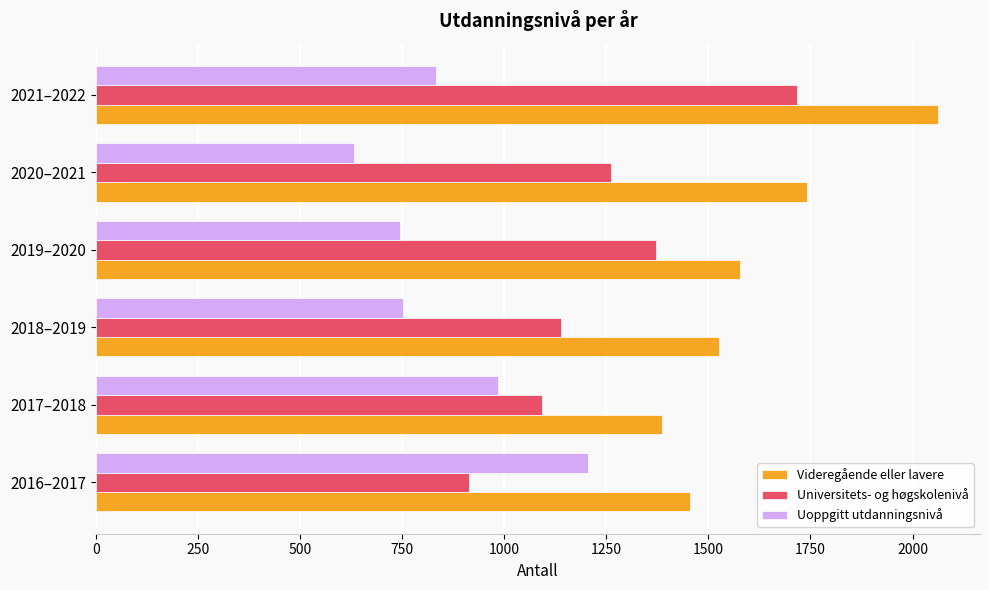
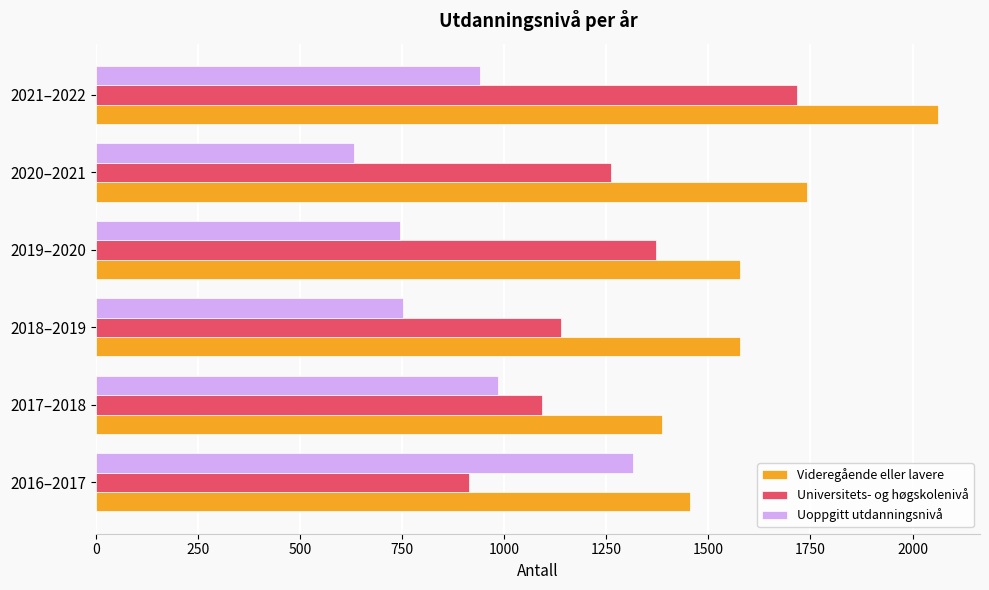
Uoppgitt utdanningsnivå, 2021–2022: 830 -> 940
Videregående eller lavere, 2018–2019: 1530 -> 1580
Uoppgitt utdanningsnivå, 2016–2017: 1210 -> 1320
